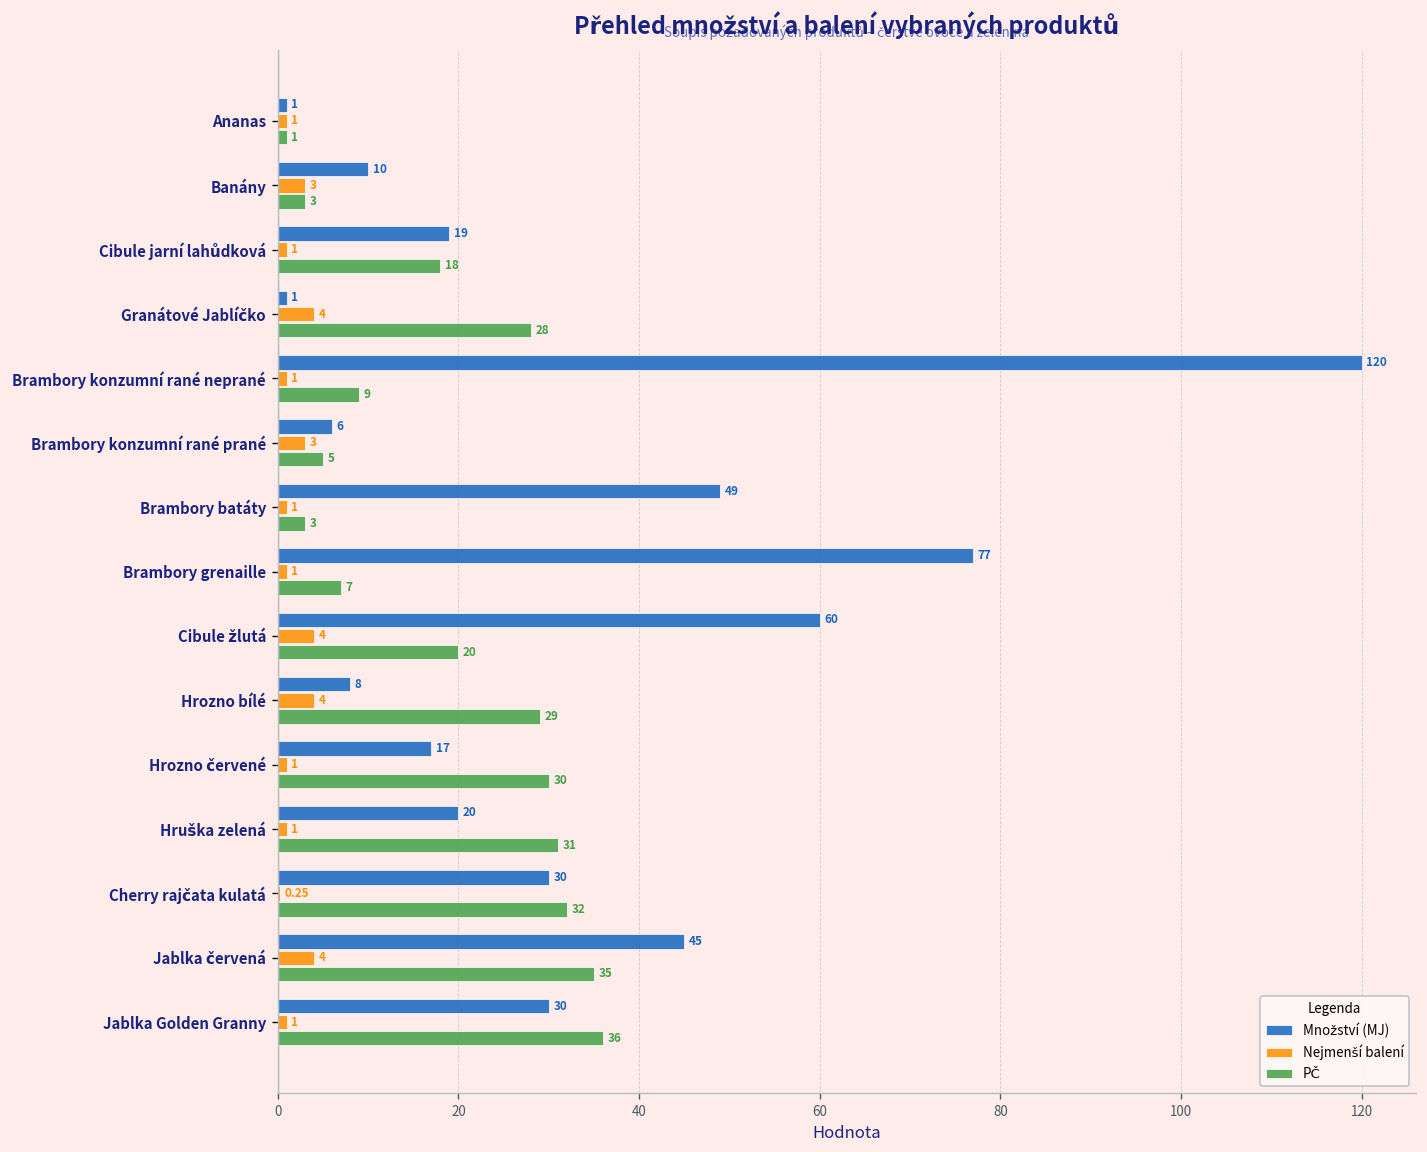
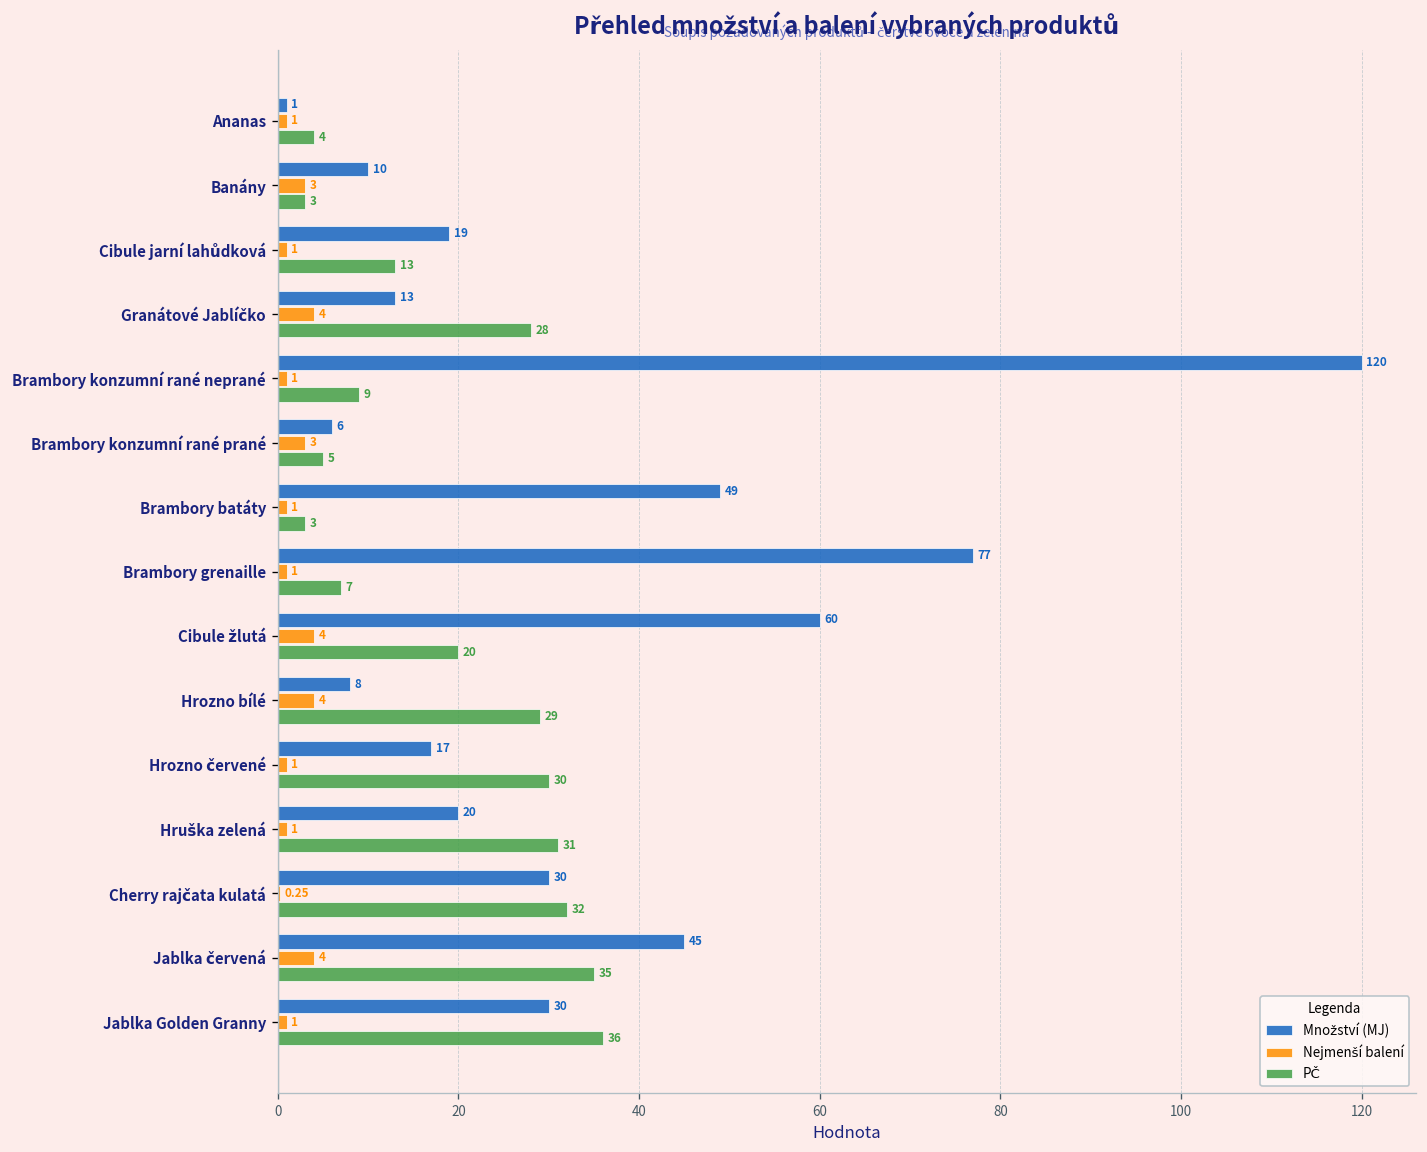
PČ, Ananas: 1 -> 4
PČ, Cibule jarní lahůdková: 18 -> 13
Množství (MJ), Granátové Jablíčko: 1 -> 13
